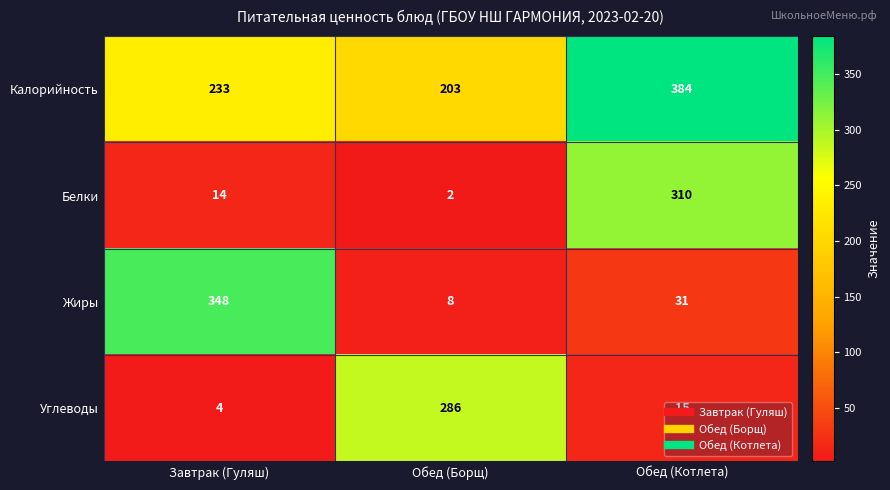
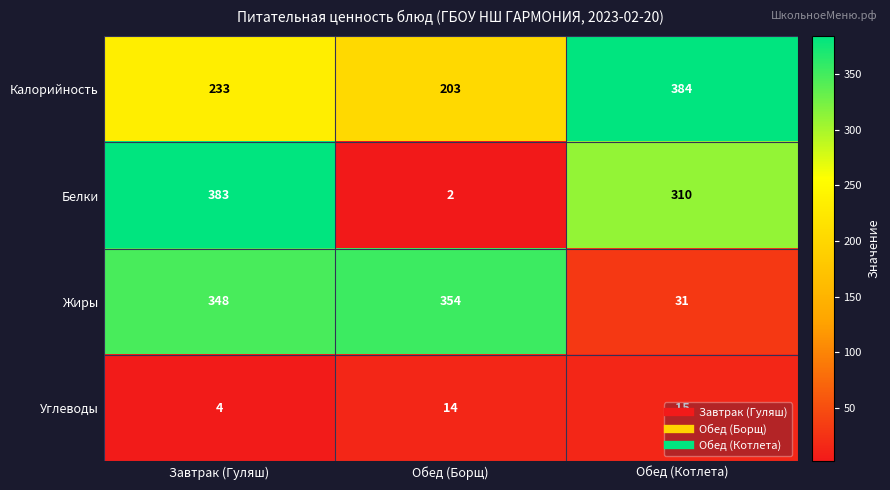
Белки, Завтрак (Гуляш): 14 -> 383
Жиры, Обед (Борщ): 8 -> 354
Углеводы, Обед (Борщ): 286 -> 14
